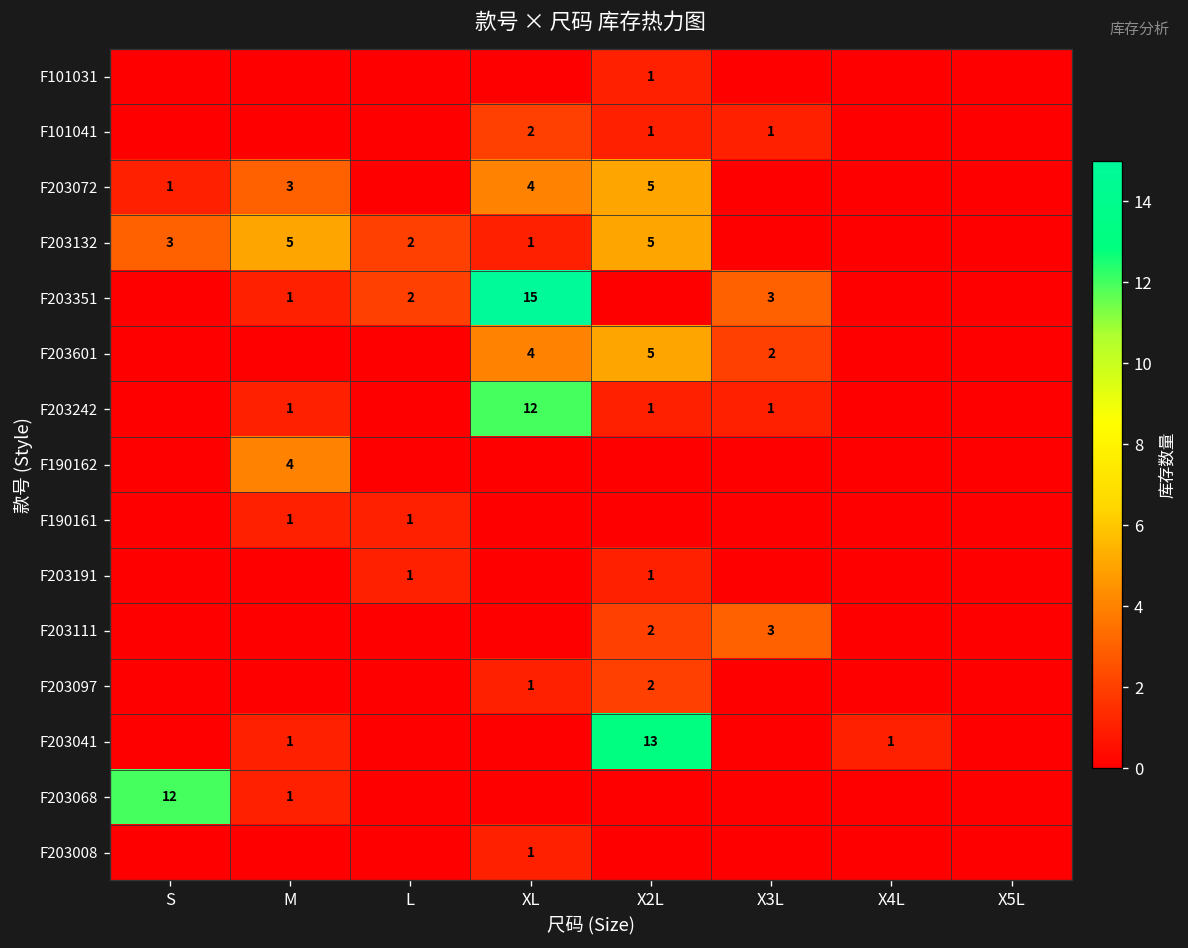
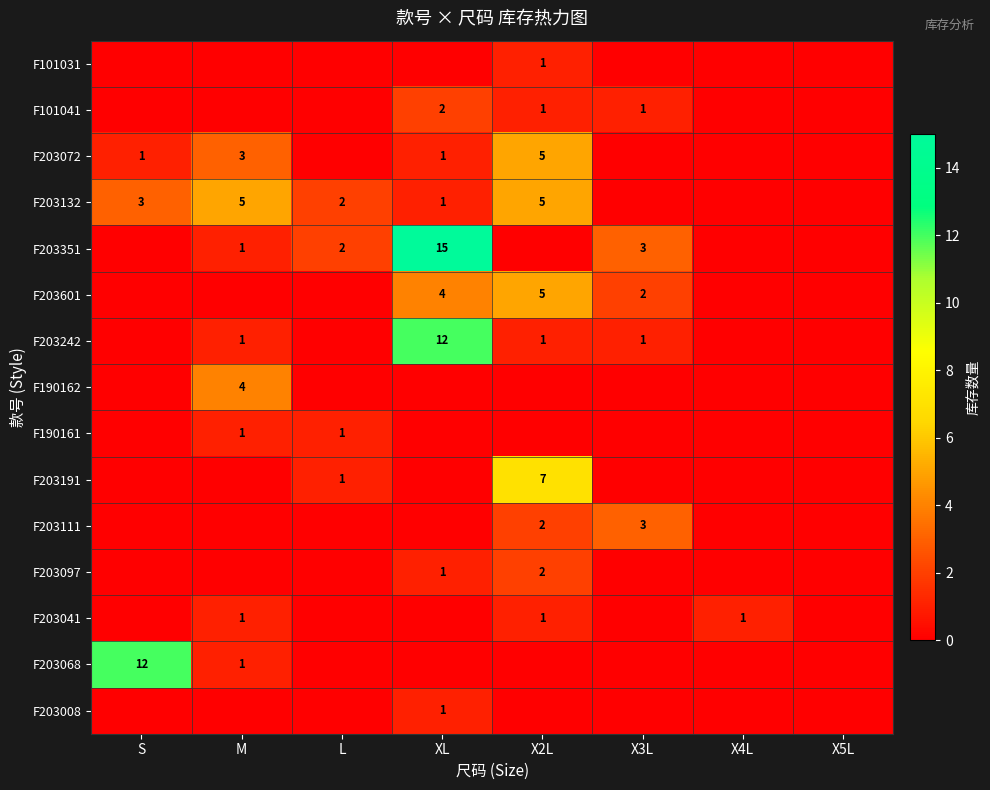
F203072, XL: 4 -> 1
F203191, X2L: 1 -> 7
F203041, X2L: 13 -> 1
